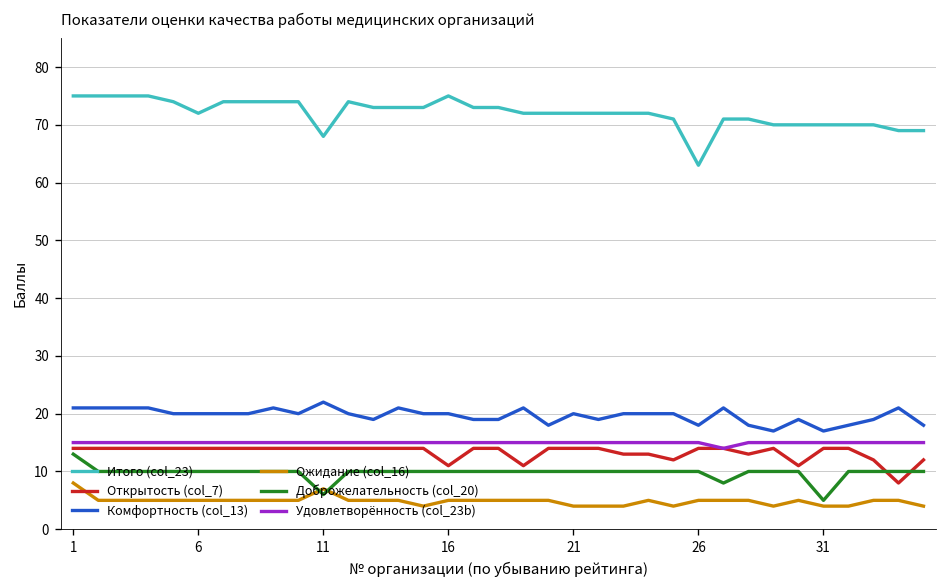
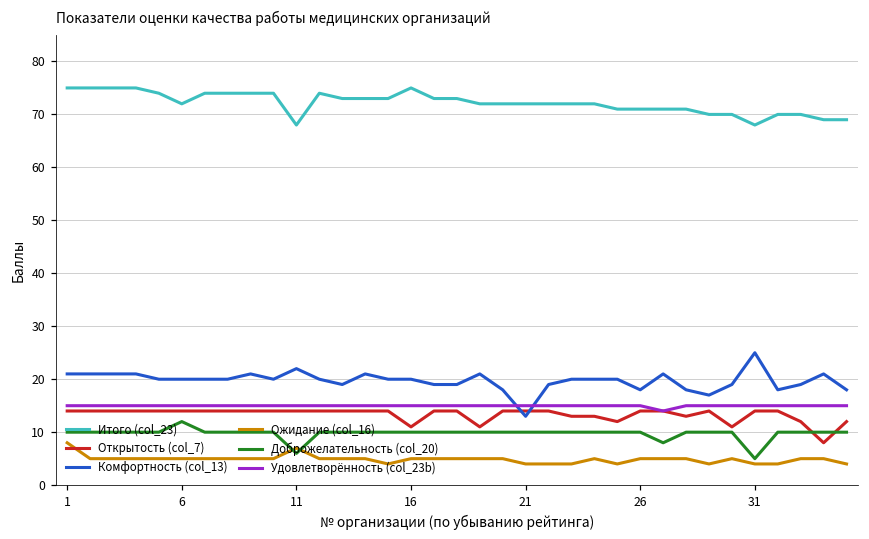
Доброжелательность (col_20), 1: 13 -> 10
Доброжелательность (col_20), 6: 10 -> 12
Комфортность (col_13), 21: 20 -> 13
Итого (col_23), 26: 63 -> 71
Итого (col_23), 31: 70 -> 68
Комфортность (col_13), 31: 17 -> 25
